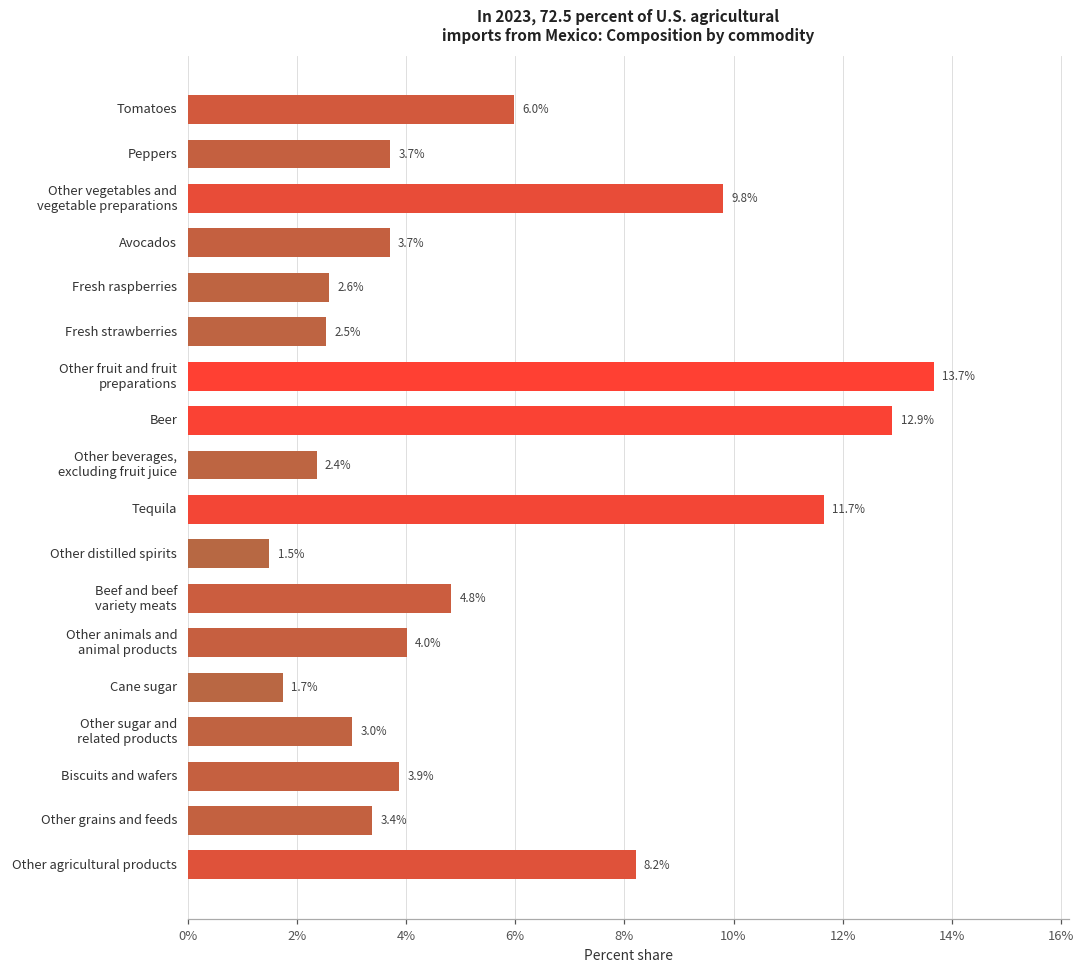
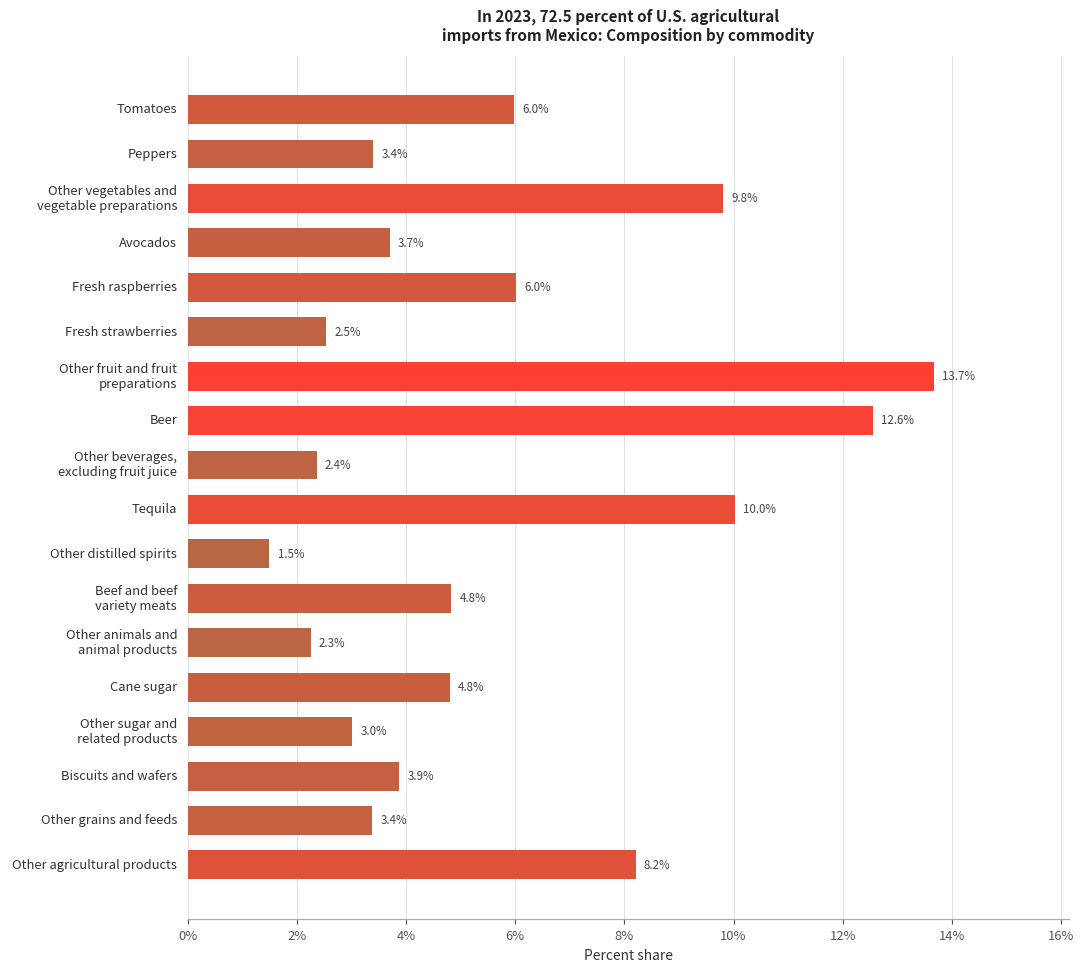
Peppers: 3.7% -> 3.4%
Fresh raspberries: 2.6% -> 6.0%
Beer: 12.9% -> 12.6%
Tequila: 11.7% -> 10.0%
Other animals and animal products: 4.0% -> 2.3%
Cane sugar: 1.7% -> 4.8%
